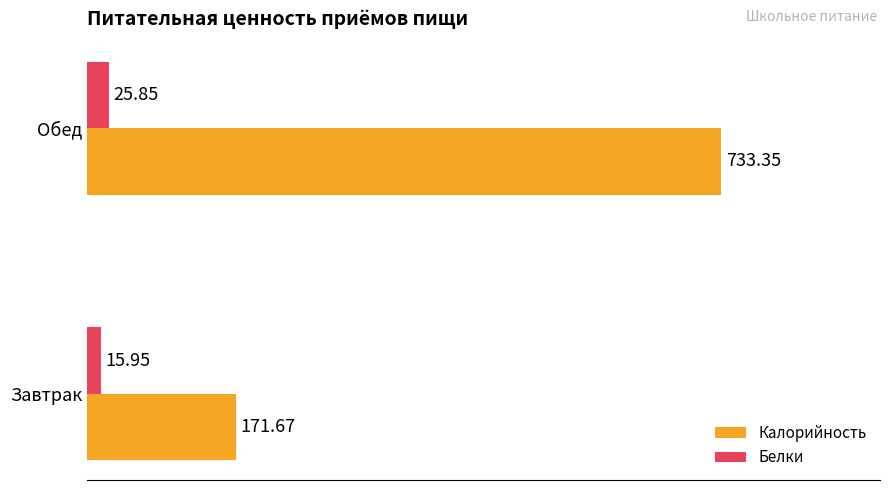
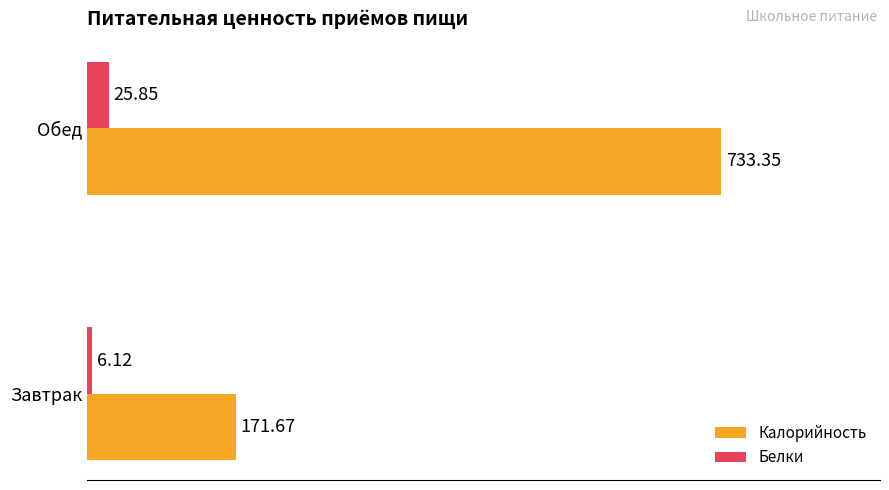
Белки, Завтрак: 15.95 -> 6.12
